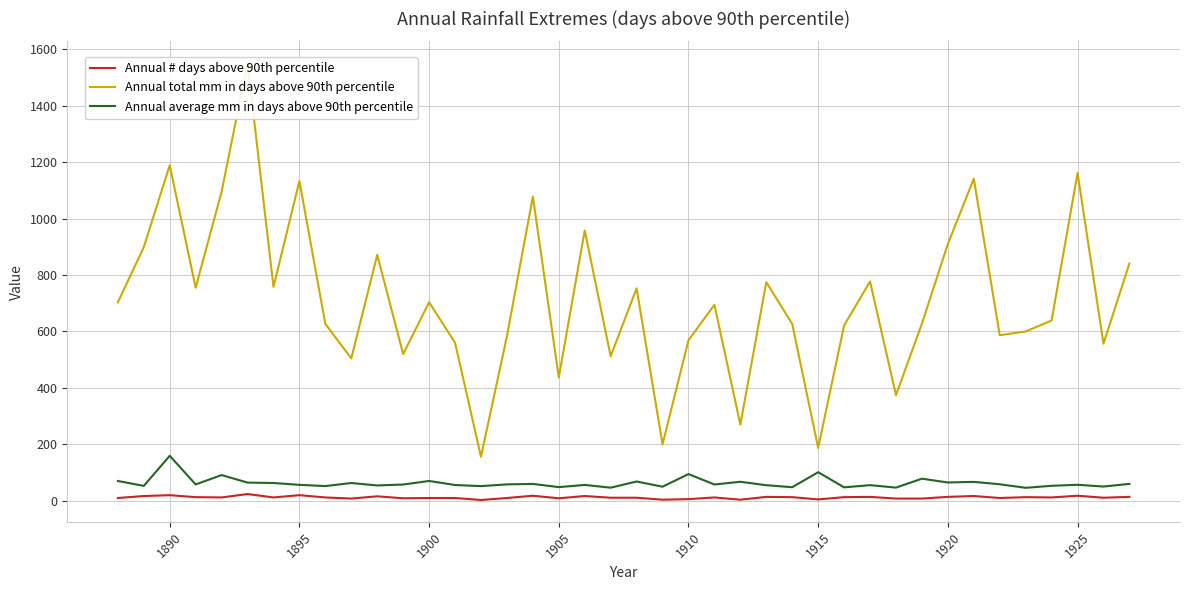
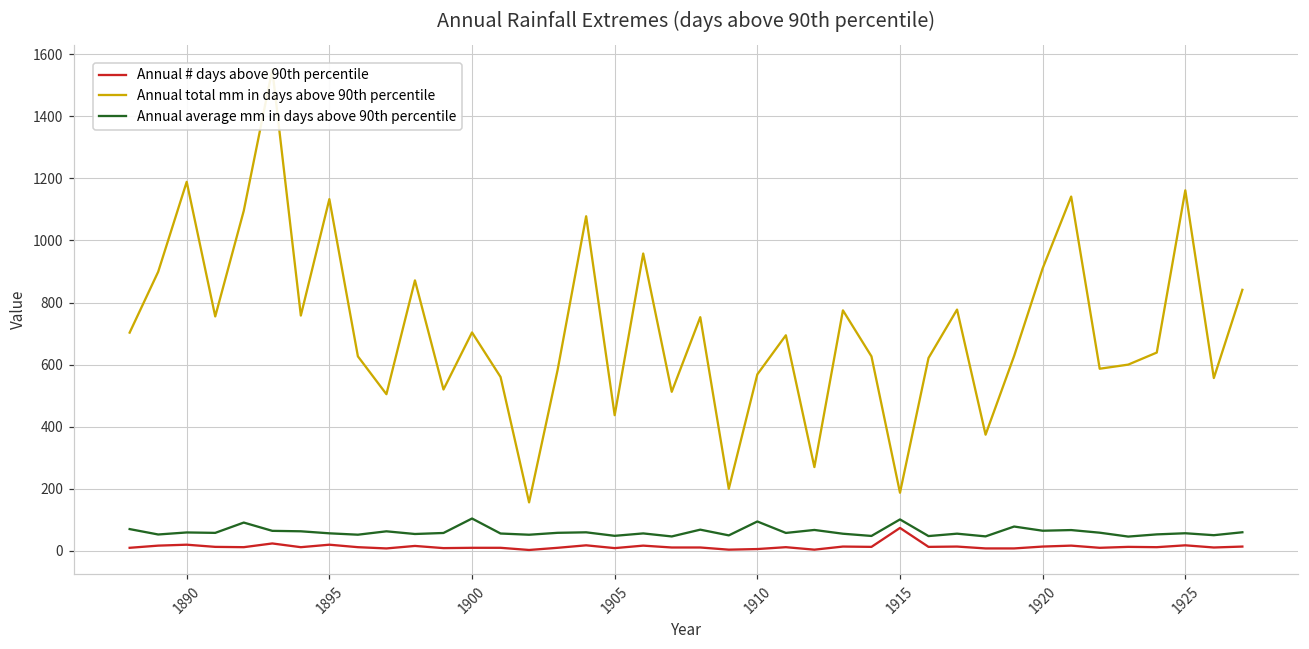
Annual average mm in days above 90th percentile, 1890: 160 -> 60
Annual average mm in days above 90th percentile, 1900: 70 -> 100
Annual # days above 90th percentile, 1915: 10 -> 70
